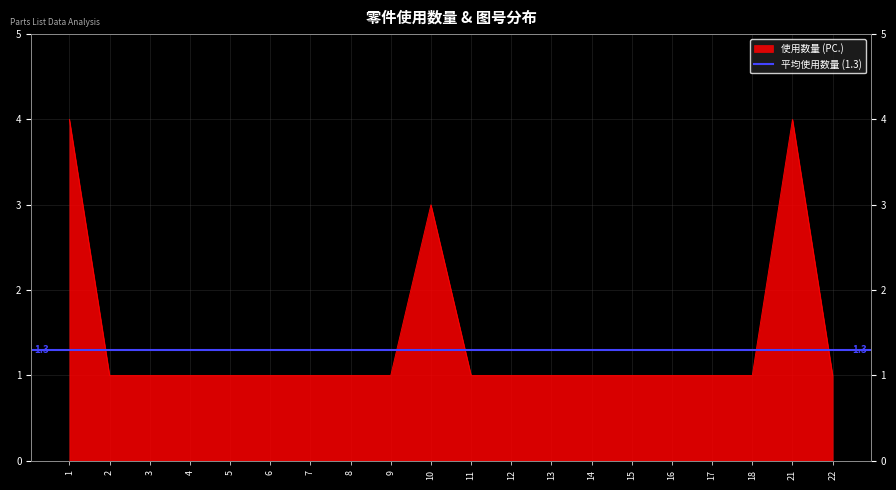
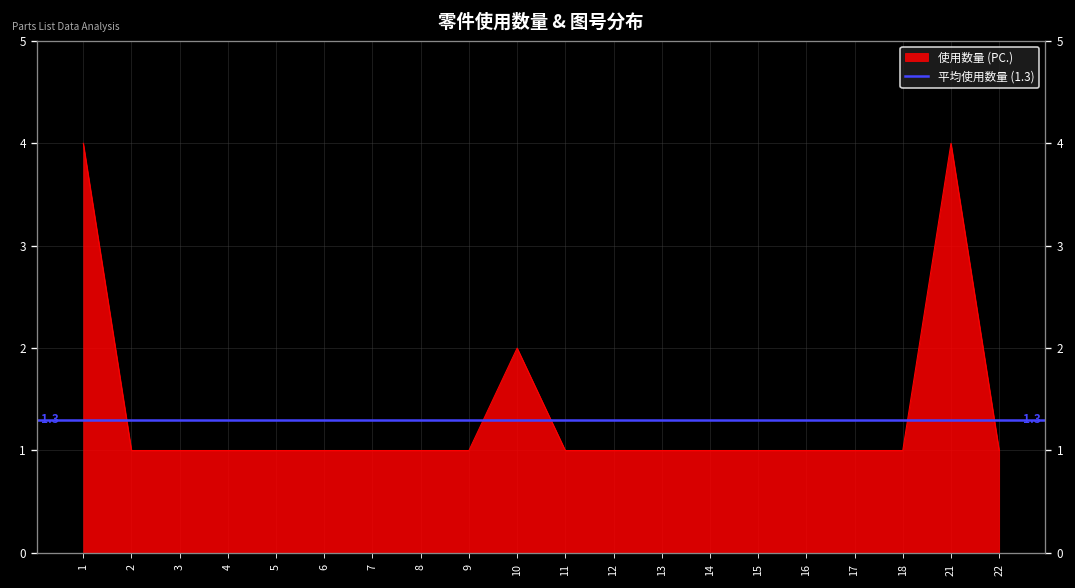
10: 3 -> 2
